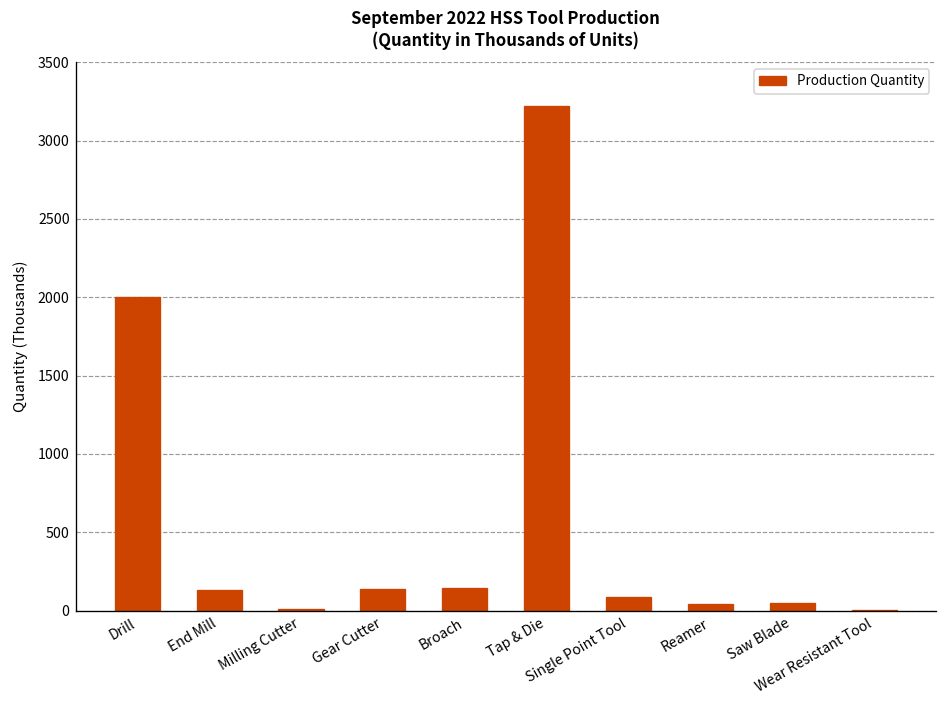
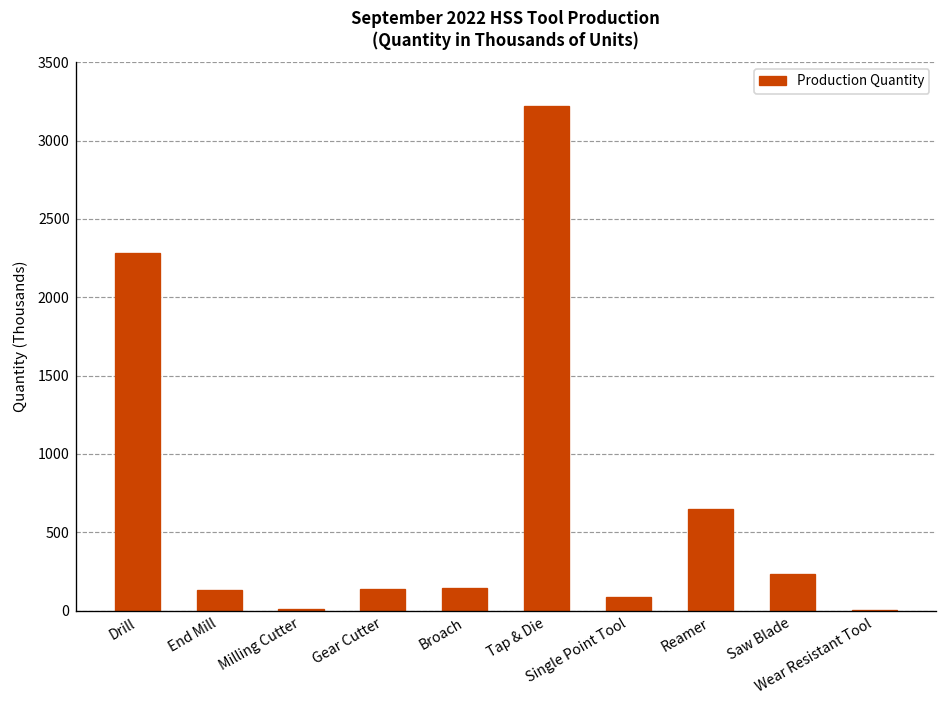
Drill: 2000 -> 2280
Reamer: 40 -> 650
Saw Blade: 50 -> 240
